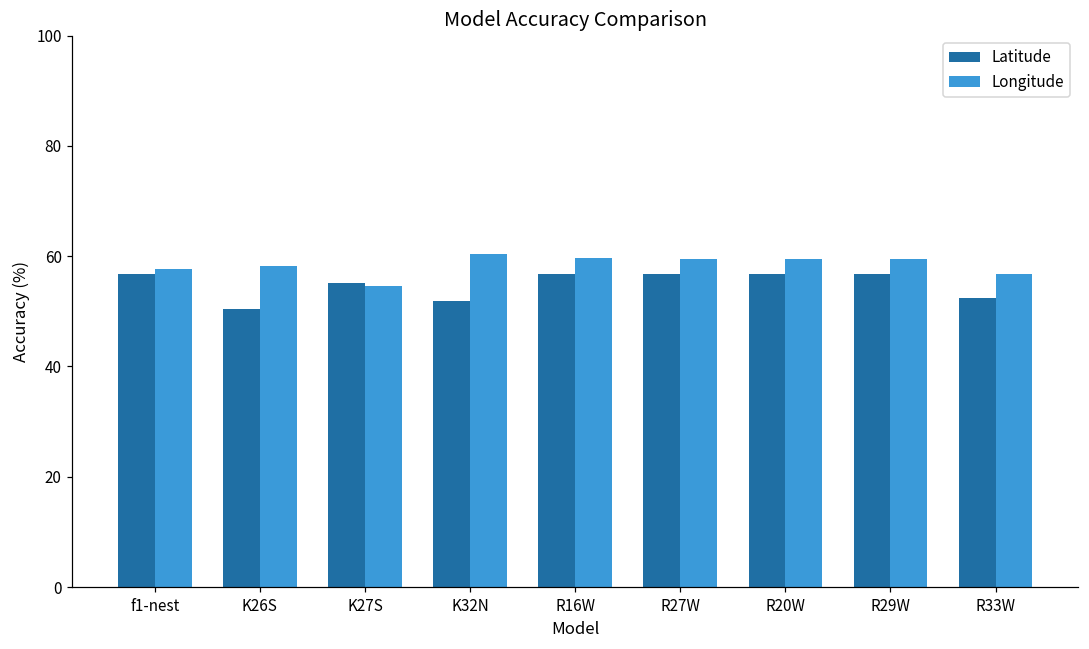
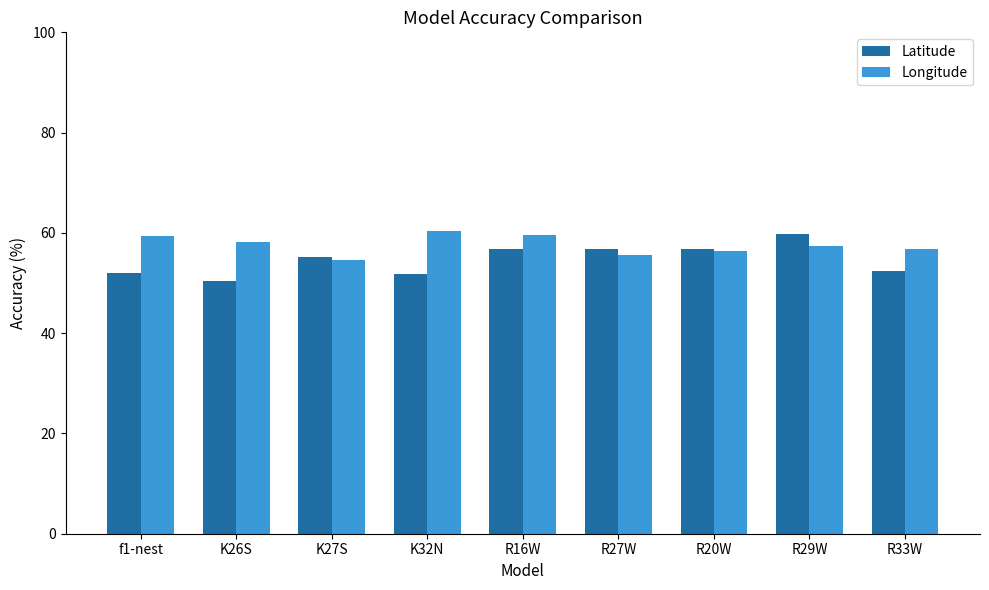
Latitude, f1-nest: 57 -> 52
Longitude, f1-nest: 58 -> 59
Longitude, R27W: 59 -> 56
Longitude, R20W: 60 -> 56
Latitude, R29W: 57 -> 60
Longitude, R29W: 59 -> 57
